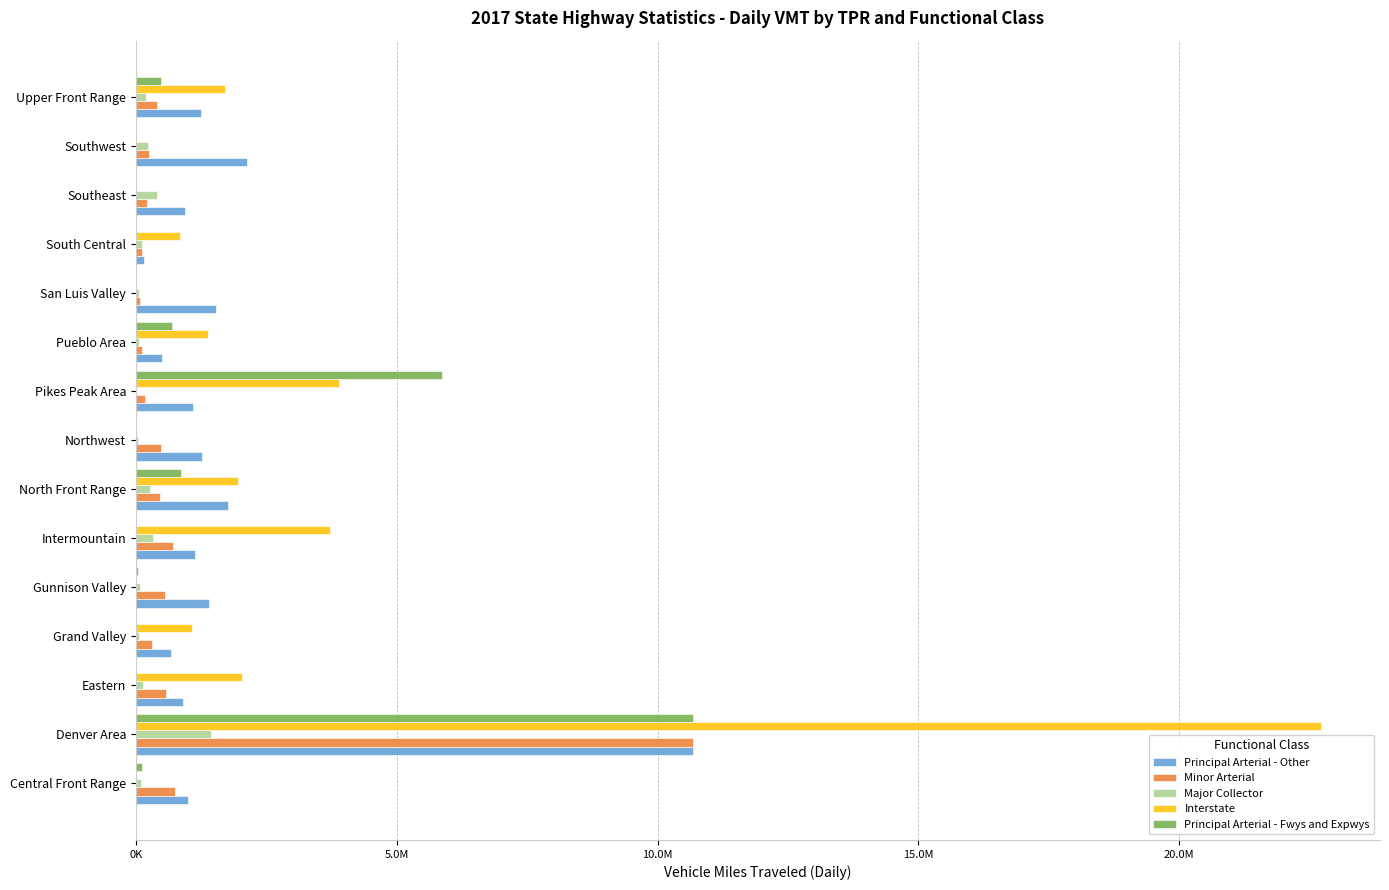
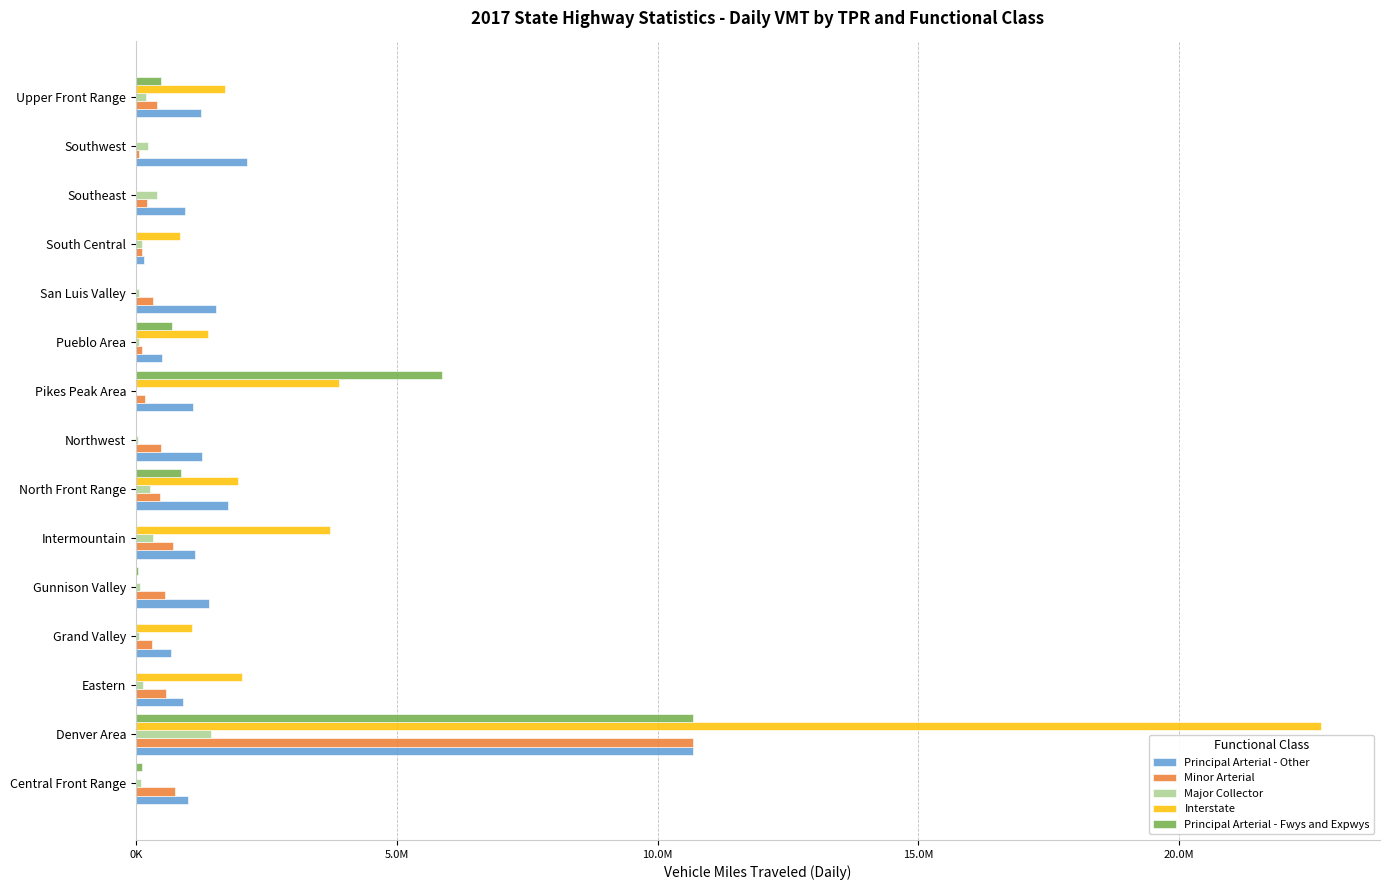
Minor Arterial, Southwest: 300000 -> 100000
Minor Arterial, San Luis Valley: 100000 -> 300000
